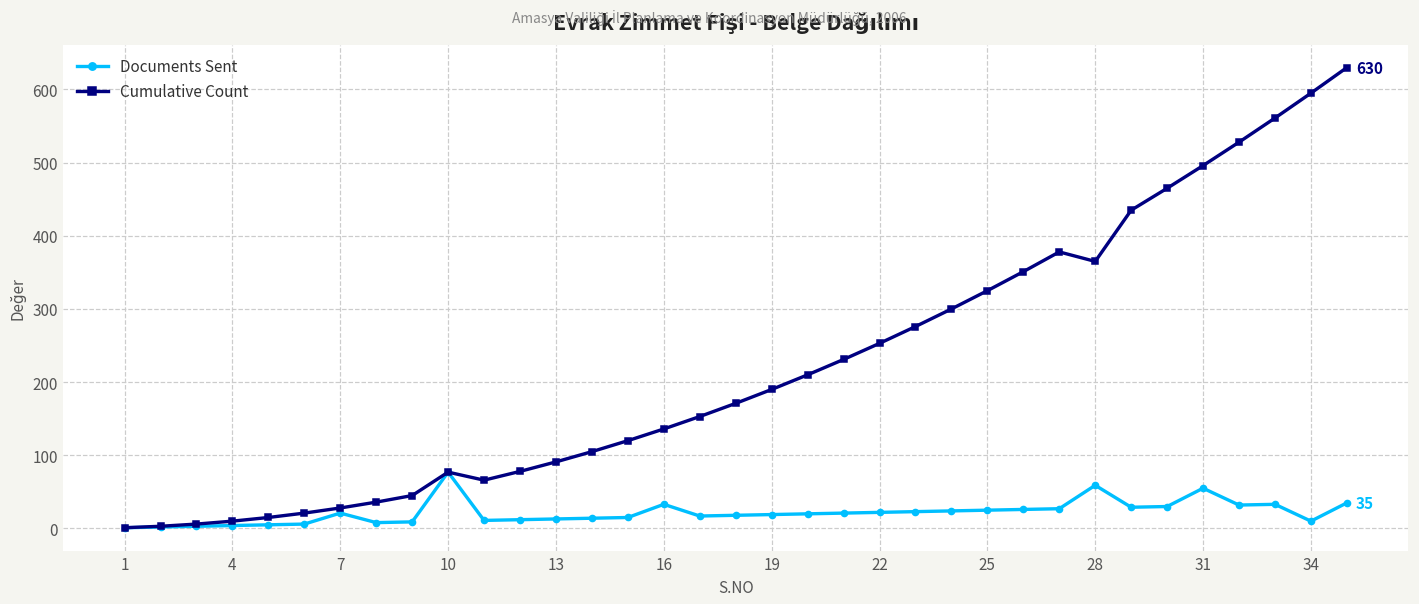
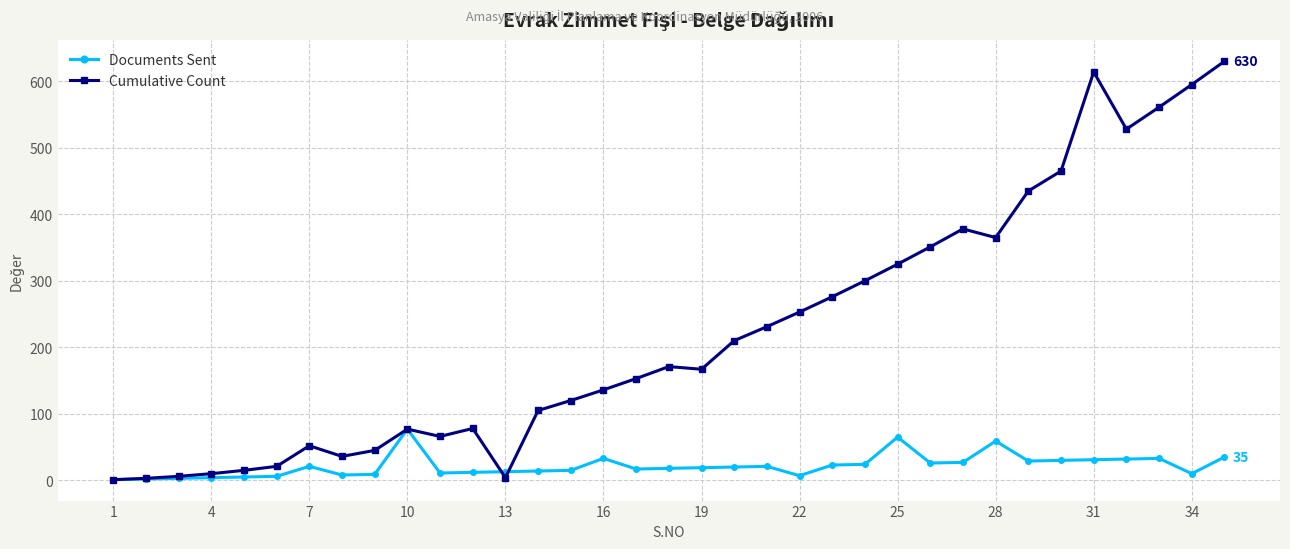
Cumulative Count, 7: 30 -> 50
Cumulative Count, 13: 90 -> 0
Cumulative Count, 19: 190 -> 170
Documents Sent, 22: 20 -> 10
Documents Sent, 25: 30 -> 70
Documents Sent, 31: 60 -> 30
Cumulative Count, 31: 500 -> 610
